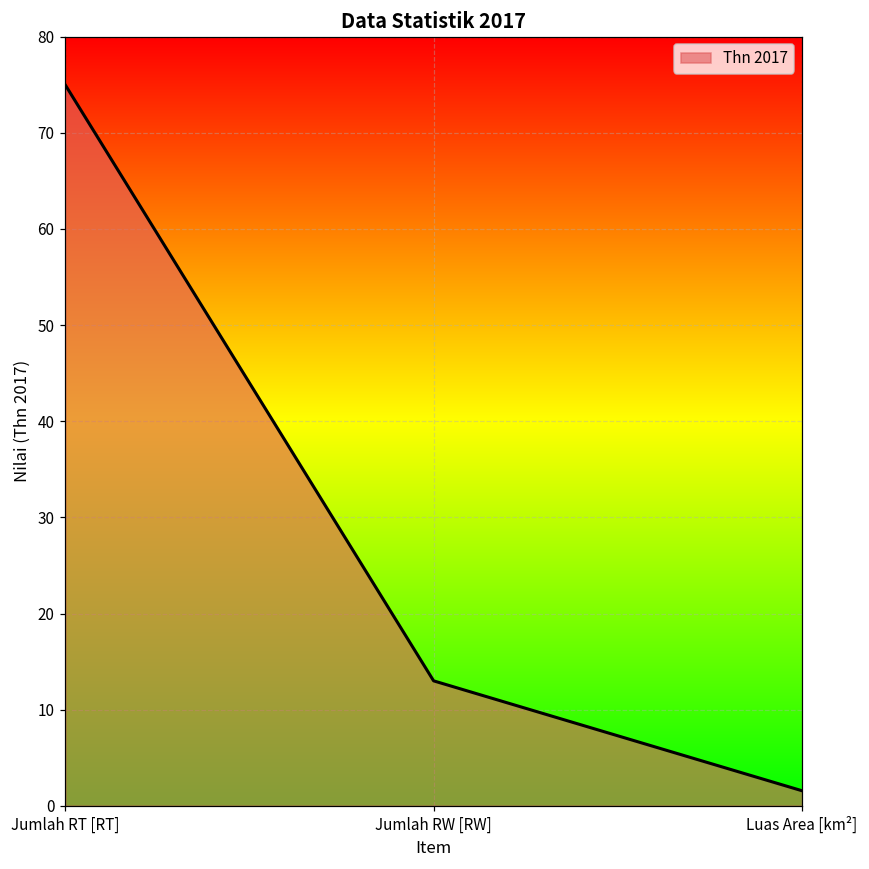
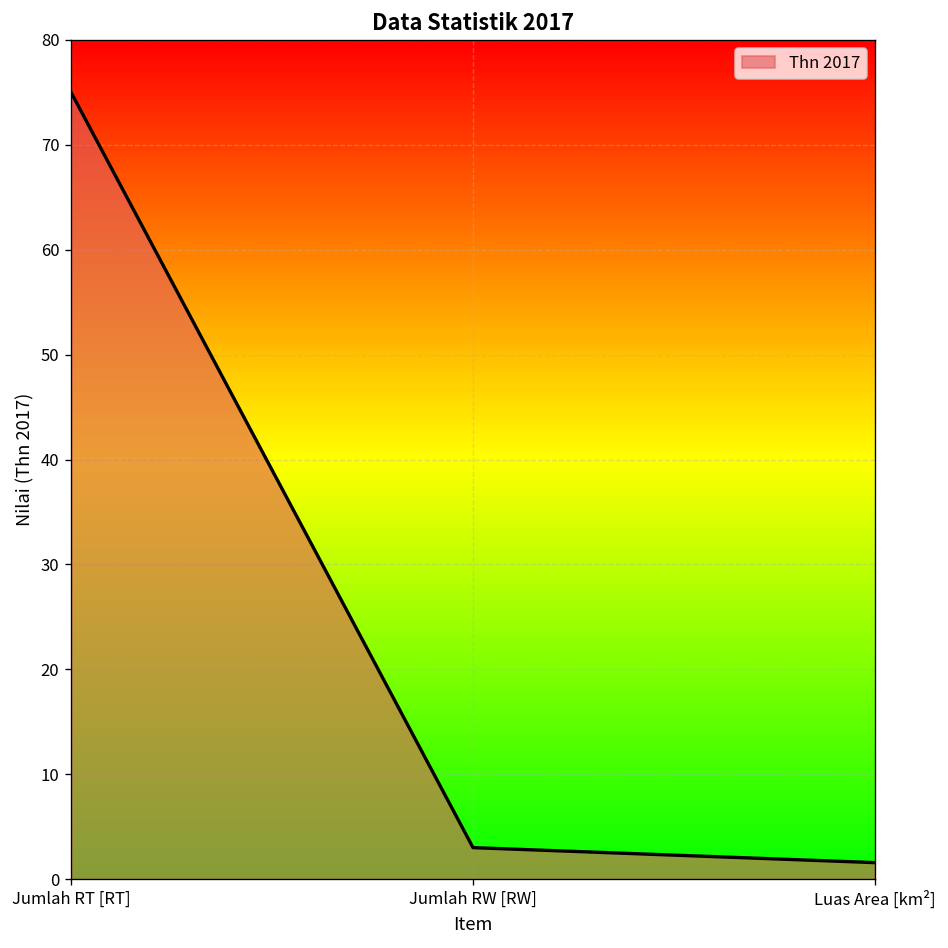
Jumlah RW [RW]: 13 -> 3
